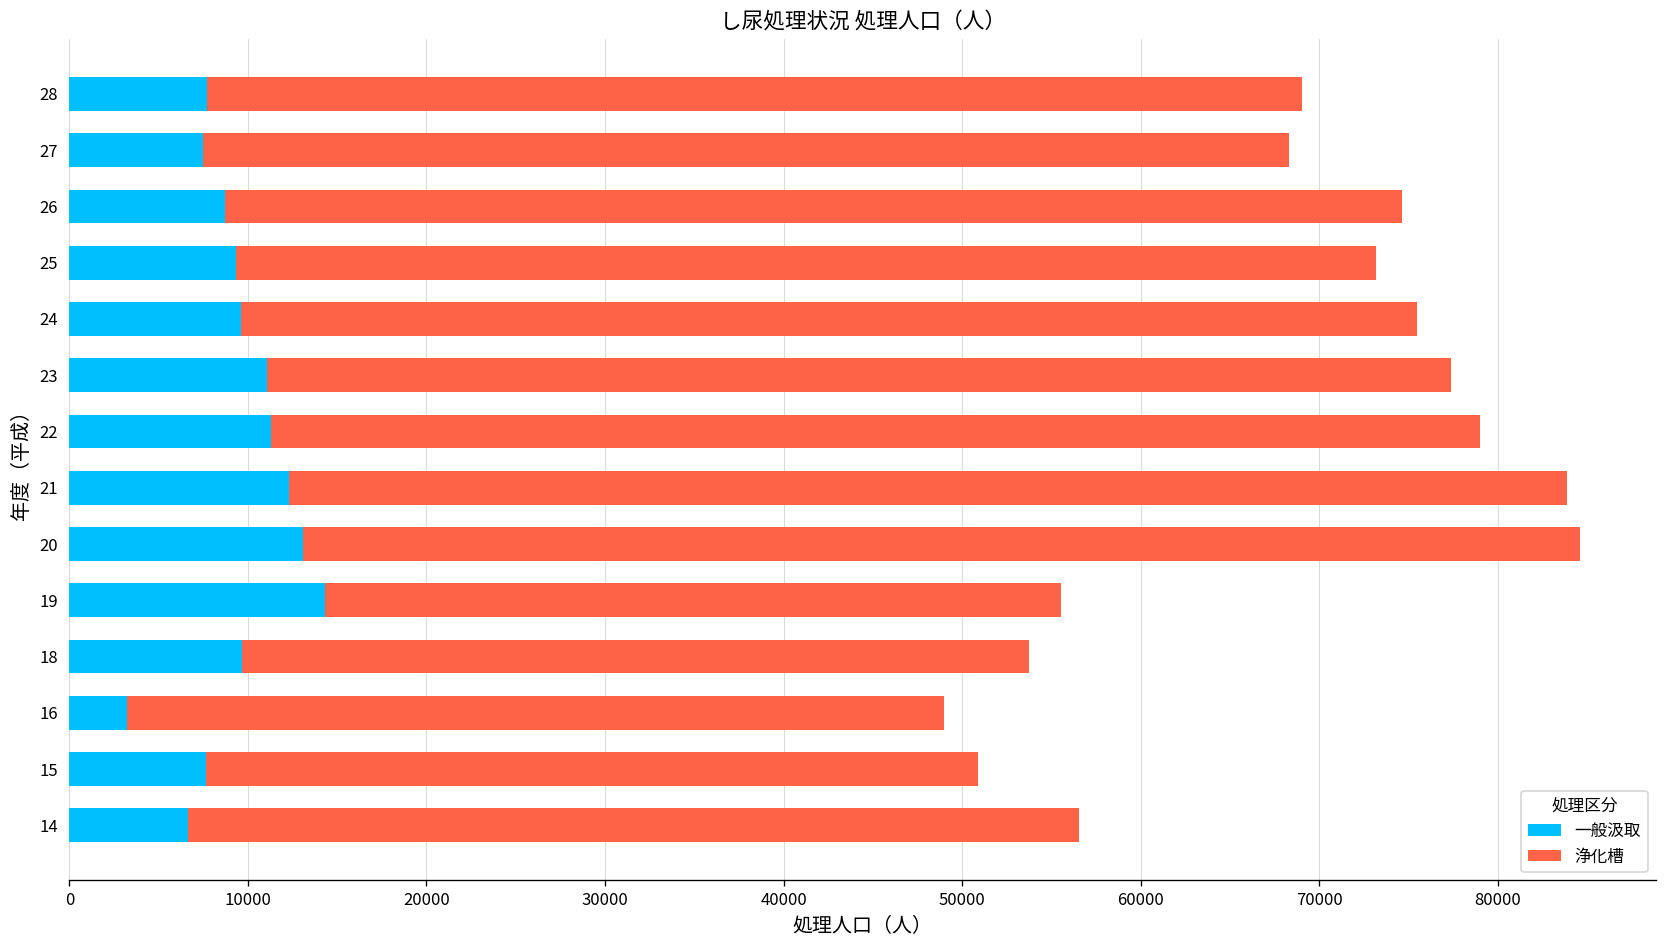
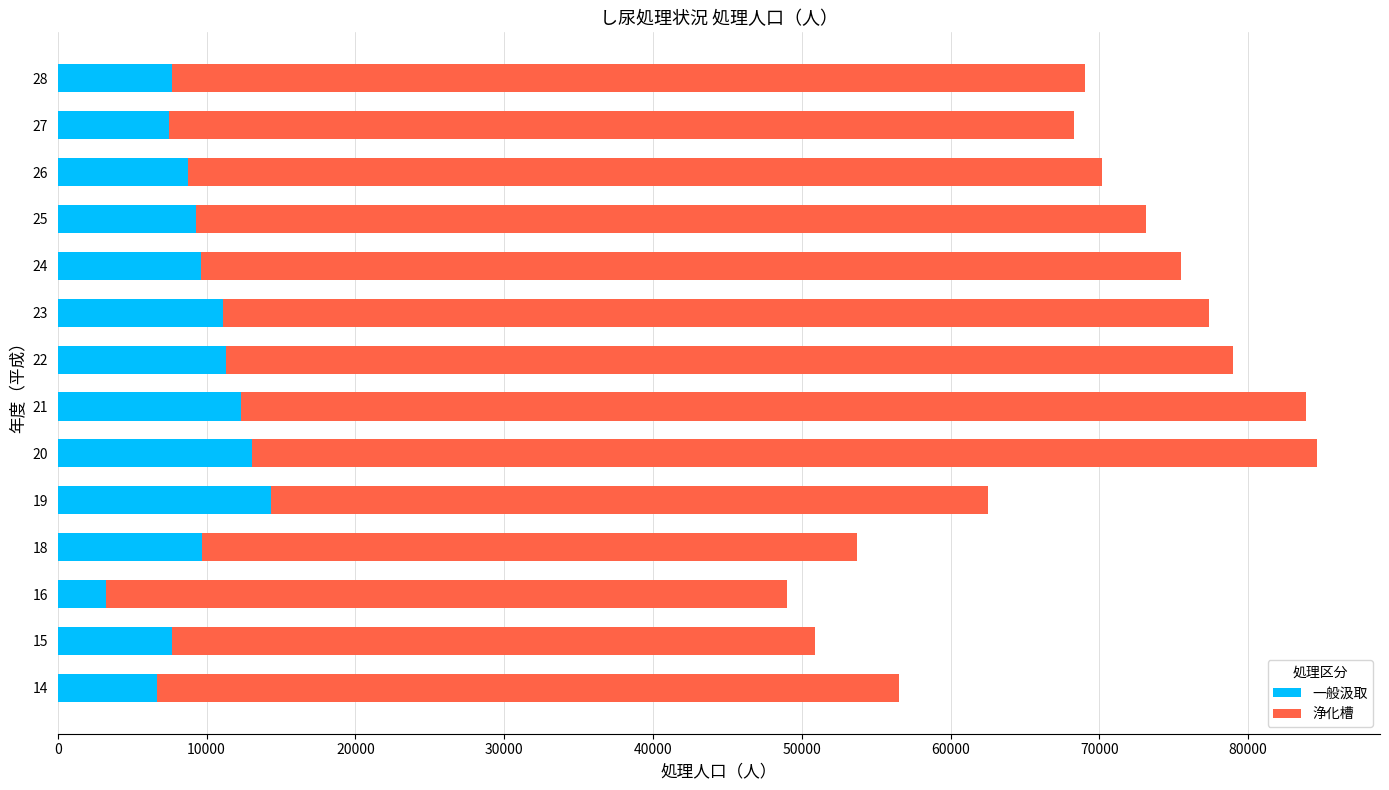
浄化槽, 26: 65900 -> 61500
浄化槽, 19: 41200 -> 48200
